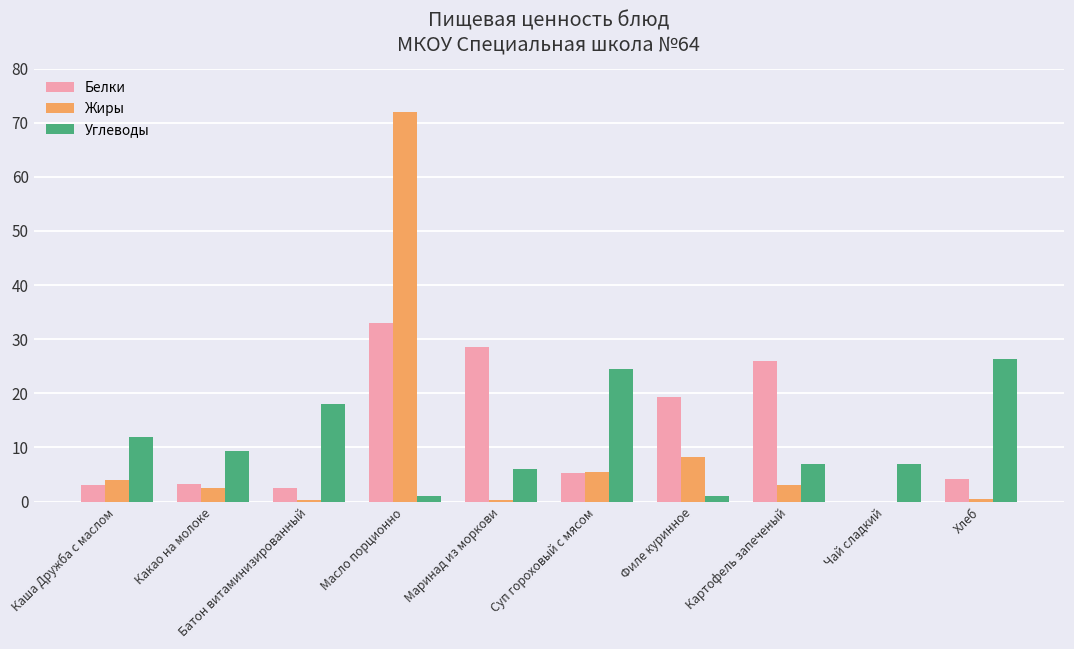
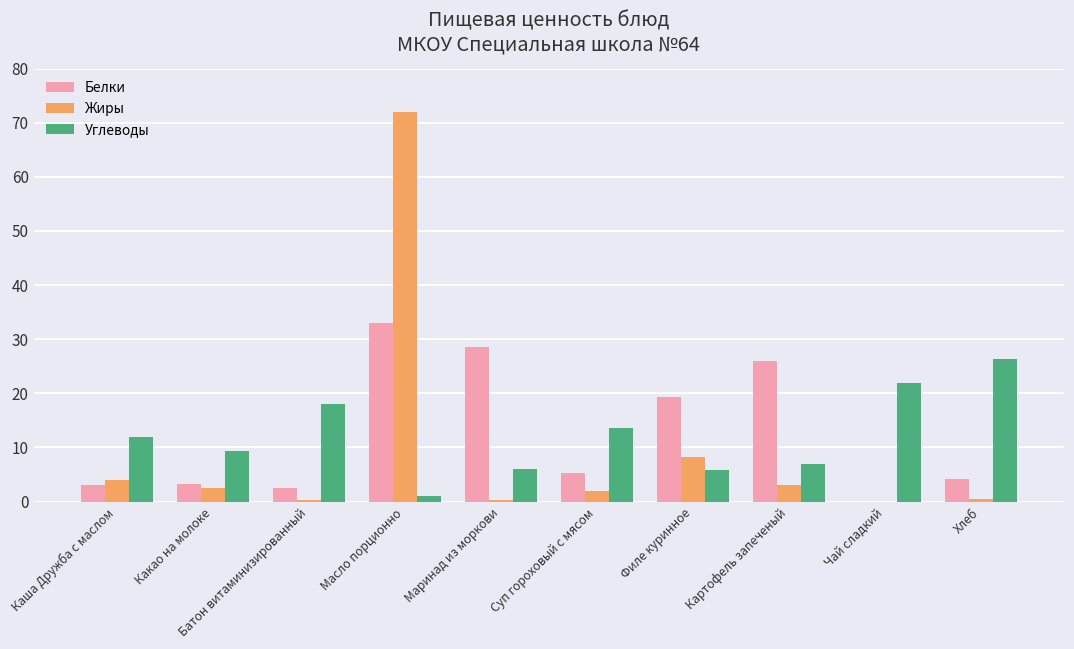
Жиры, Суп гороховый с мясом: 6 -> 2
Углеводы, Суп гороховый с мясом: 24 -> 14
Углеводы, Филе куринное: 1 -> 6
Углеводы, Чай сладкий: 7 -> 22
